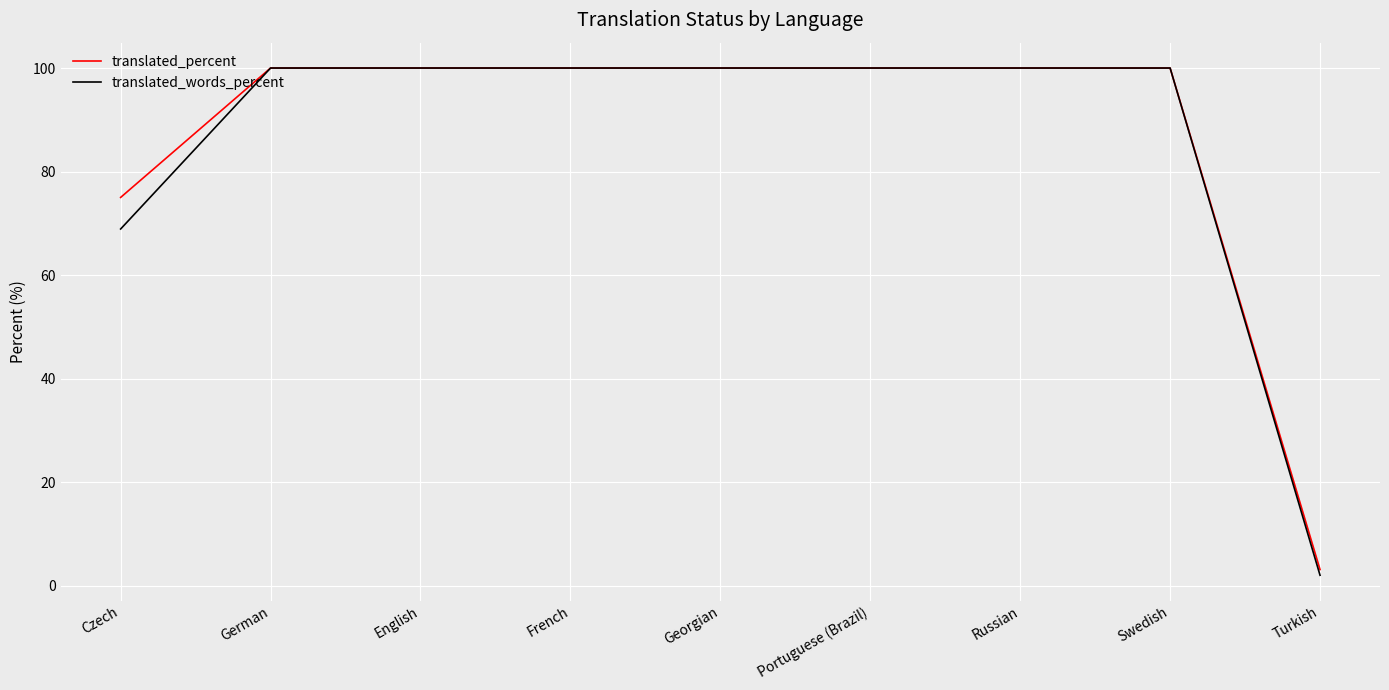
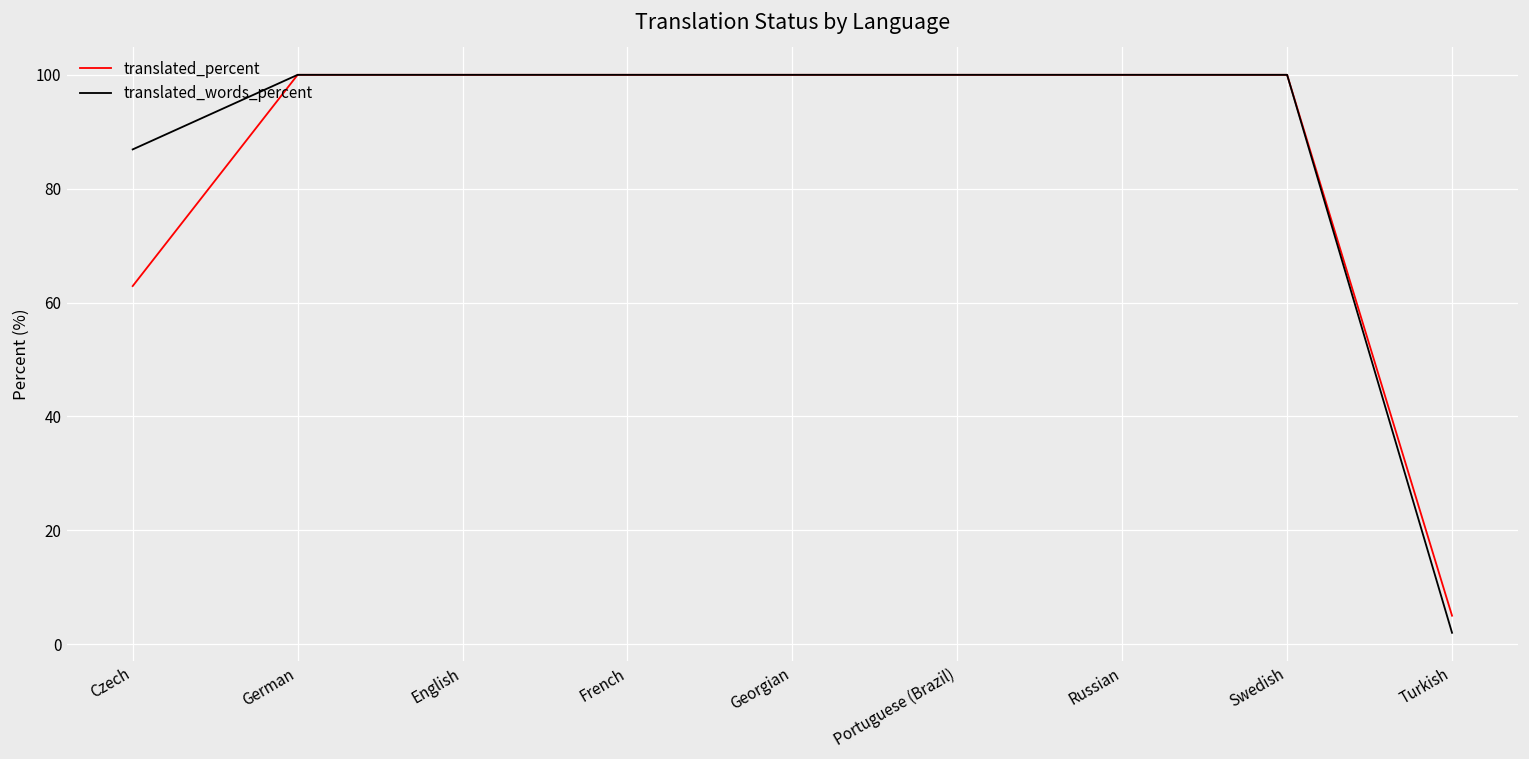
translated_percent, Czech: 75 -> 63
translated_words_percent, Czech: 69 -> 87
translated_percent, Turkish: 3 -> 5
